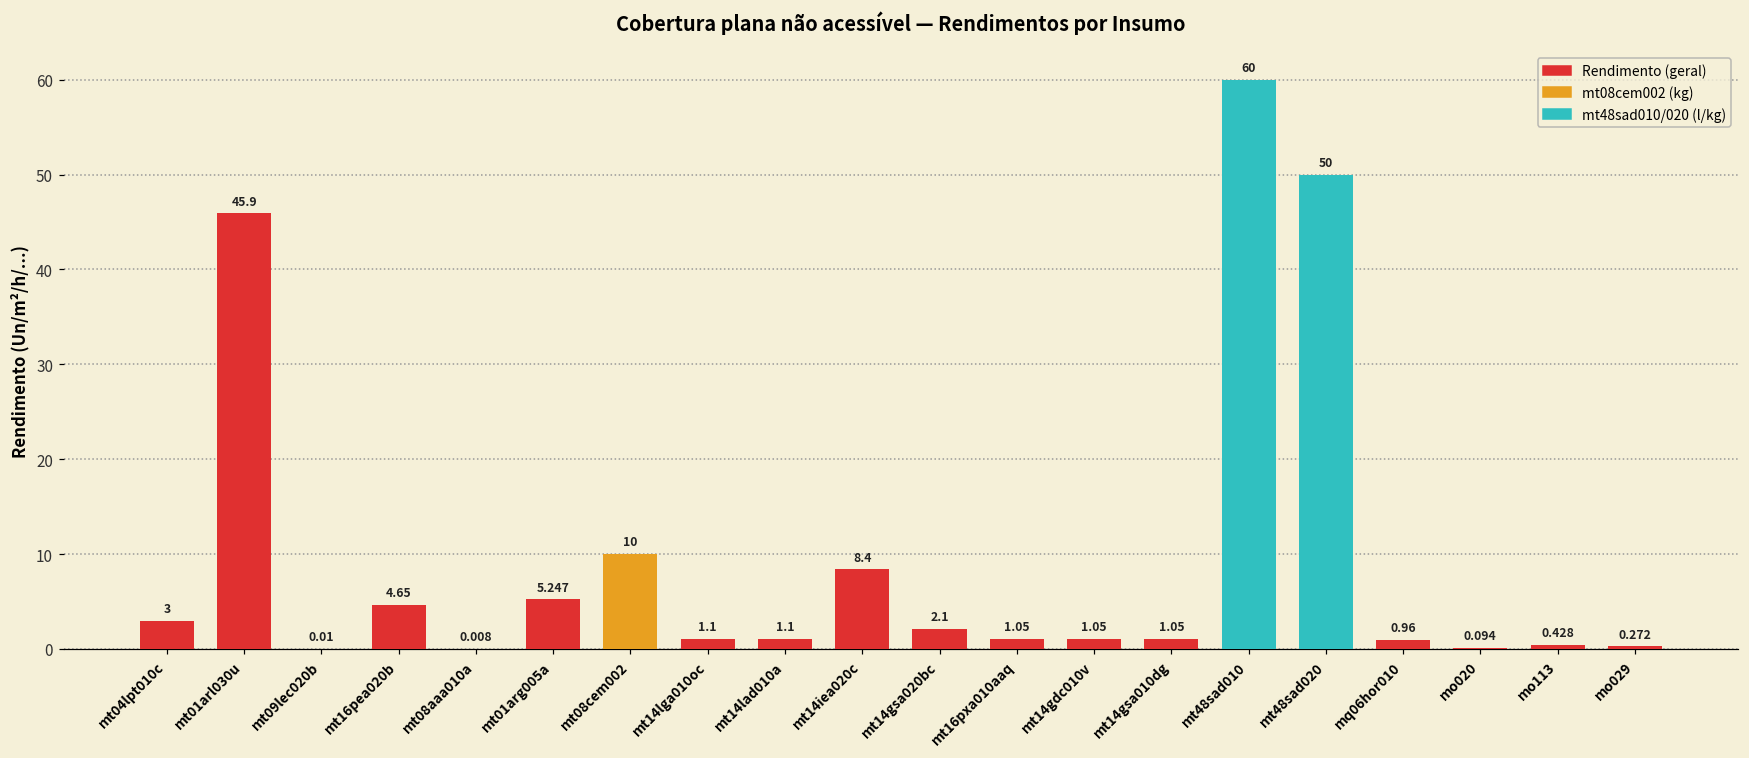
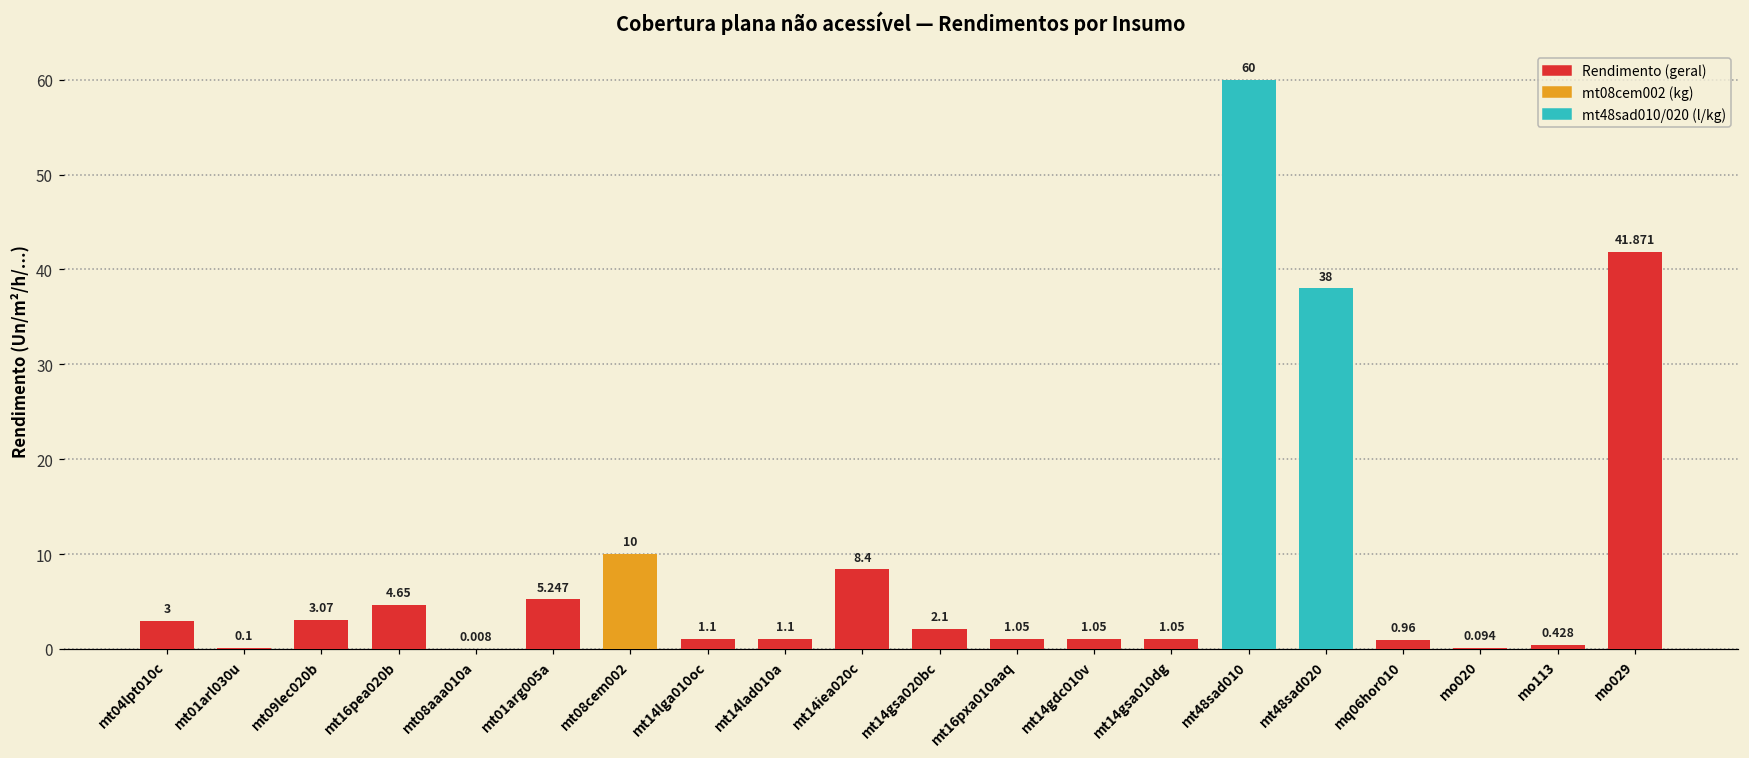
mt01arl030u: 45.9 -> 0.1
mt09lec020b: 0.01 -> 3.07
mt48sad020: 50 -> 38
mo029: 0.272 -> 41.871
